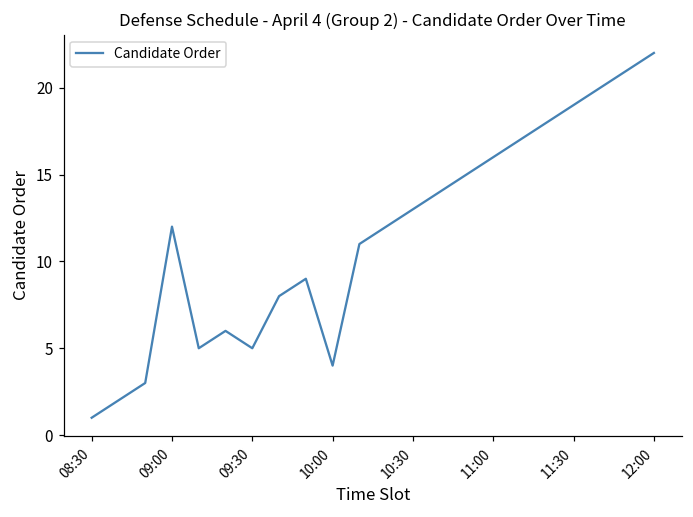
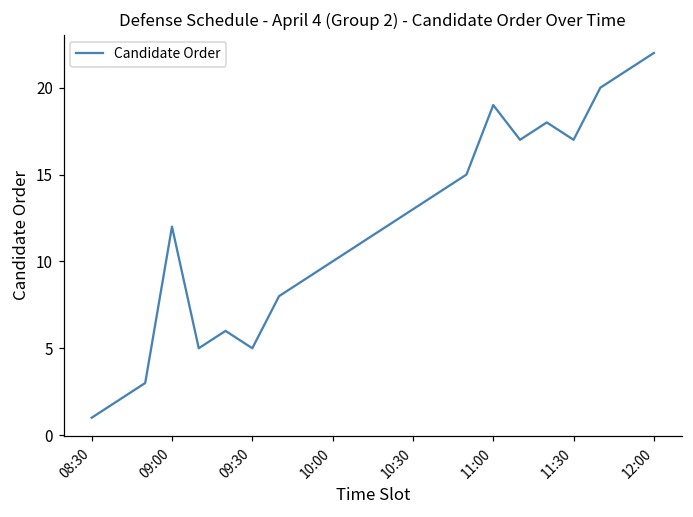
10:00: 4 -> 10
11:00: 16 -> 19
11:30: 19 -> 17
